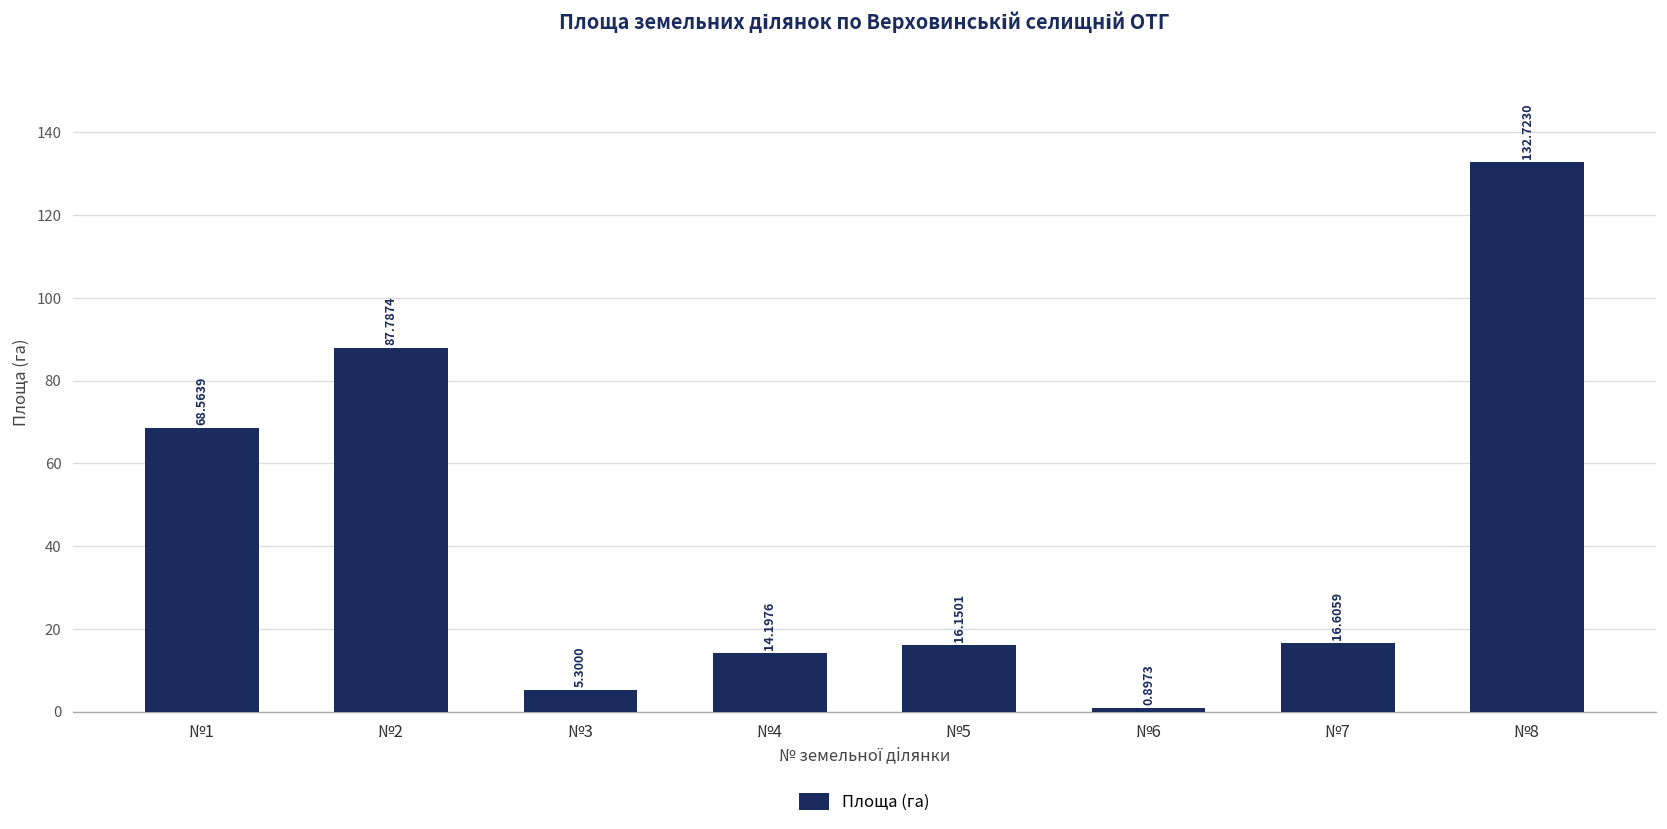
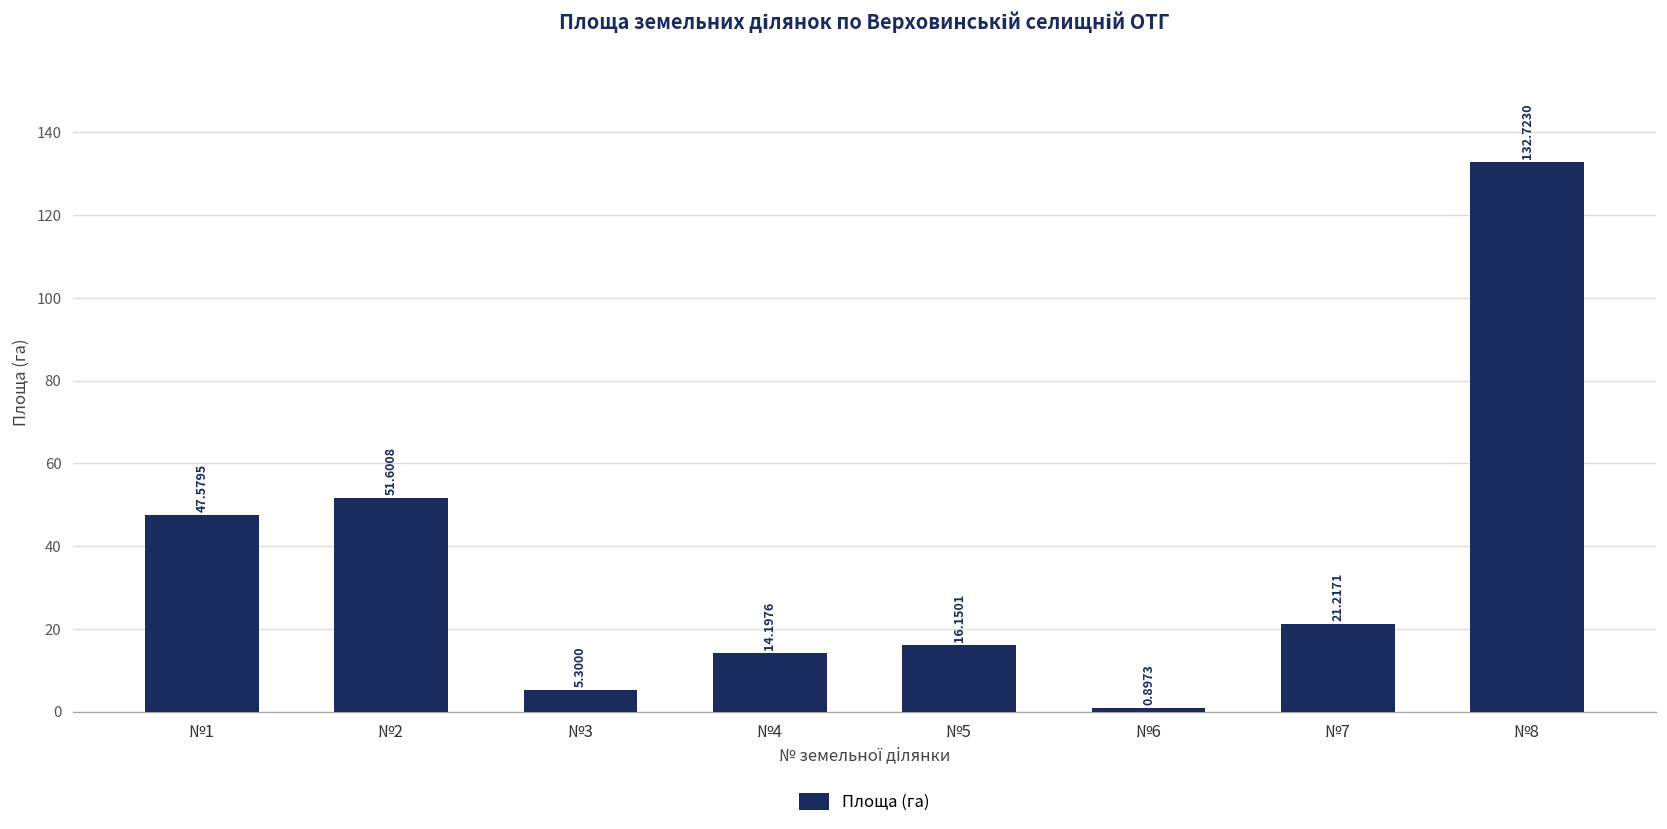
№1: 68.5639 -> 47.5795
№2: 87.7874 -> 51.6008
№7: 16.6059 -> 21.2171
